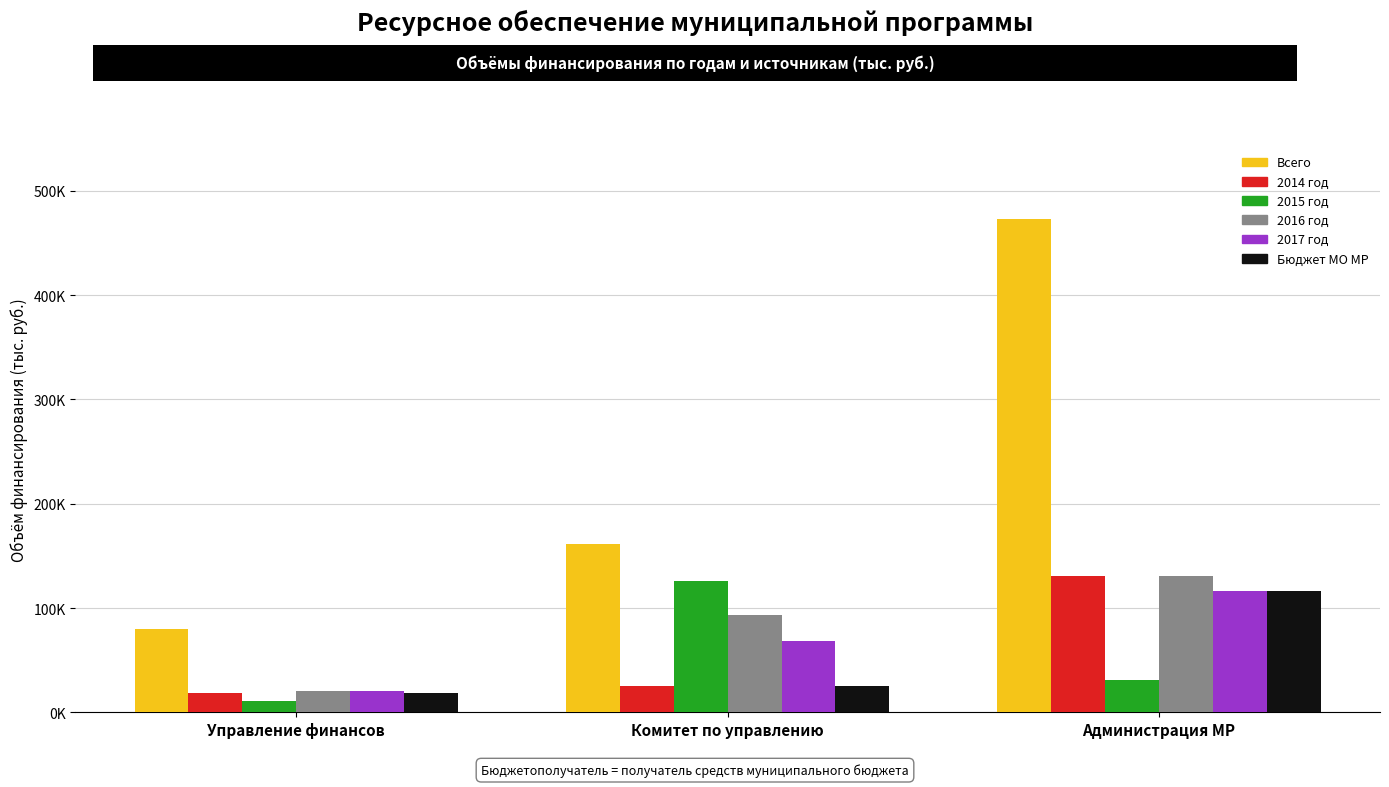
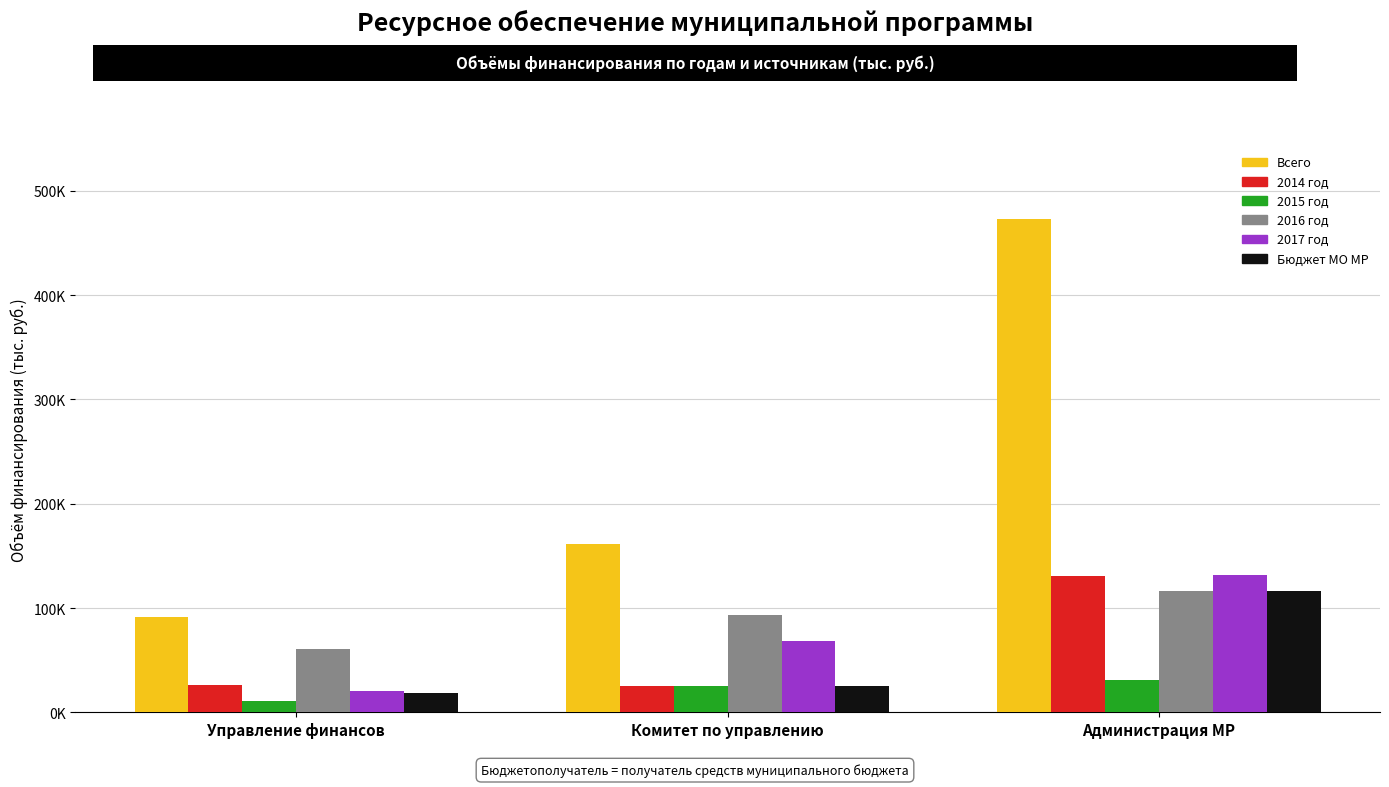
Всего, Управление финансов: 80000 -> 91000
2014 год, Управление финансов: 18000 -> 26000
2016 год, Управление финансов: 21000 -> 61000
2015 год, Комитет по управлению: 126000 -> 25000
2016 год, Администрация МР: 131000 -> 116000
2017 год, Администрация МР: 117000 -> 131000
